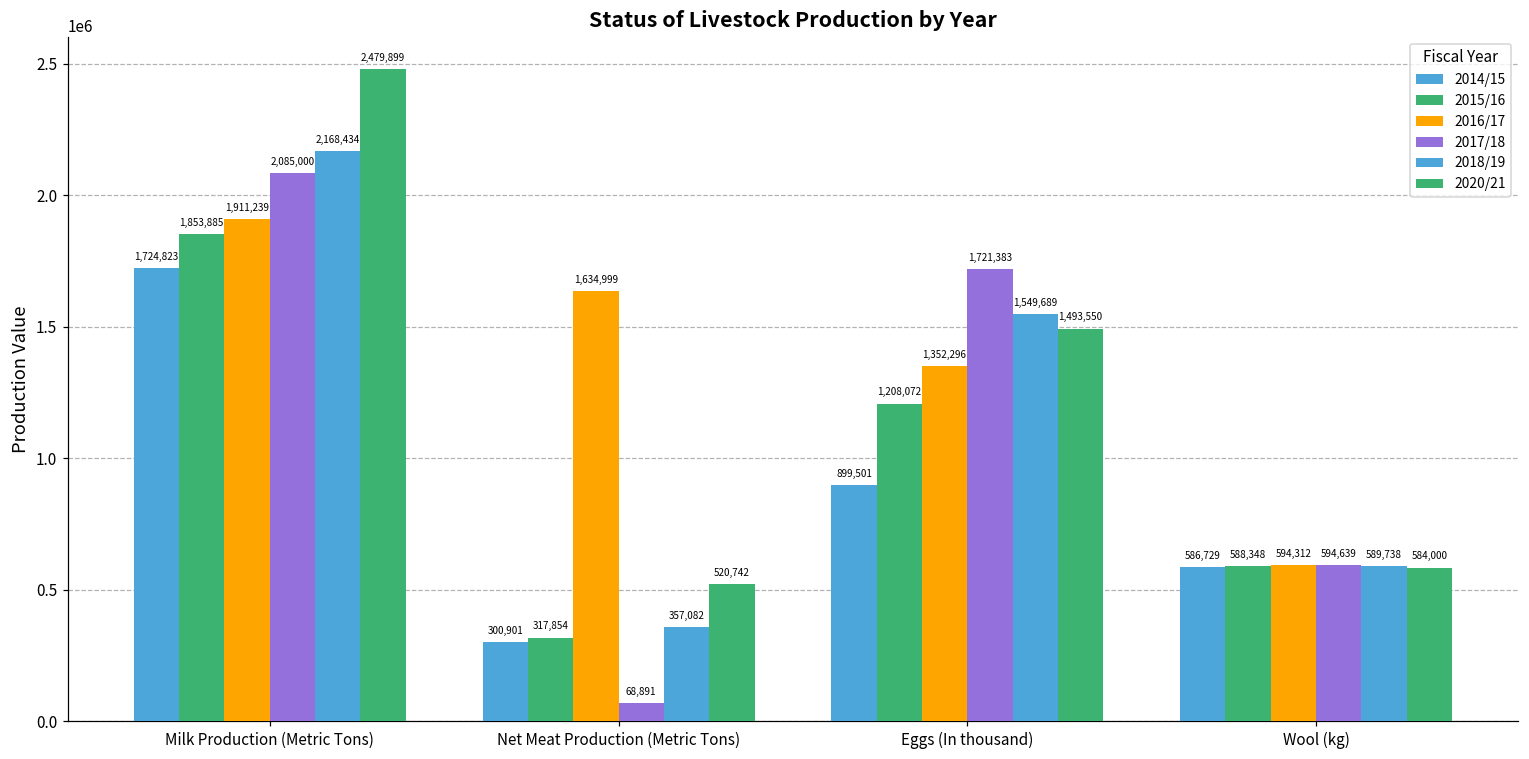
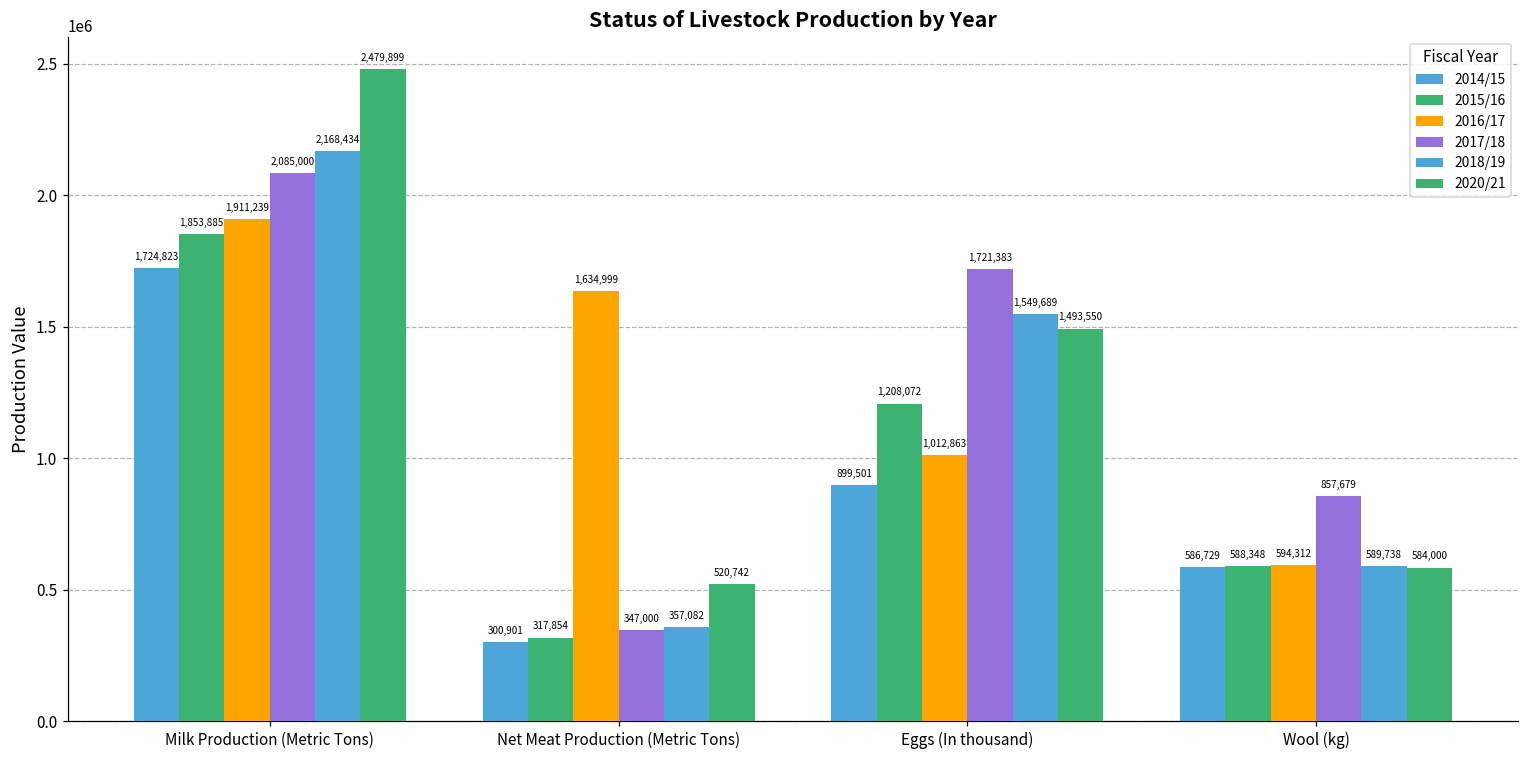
2017/18, Net Meat Production (Metric Tons): 68,891 -> 347,000
2016/17, Eggs (In thousand): 1,352,296 -> 1,012,863
2017/18, Wool (kg): 594,639 -> 857,679
